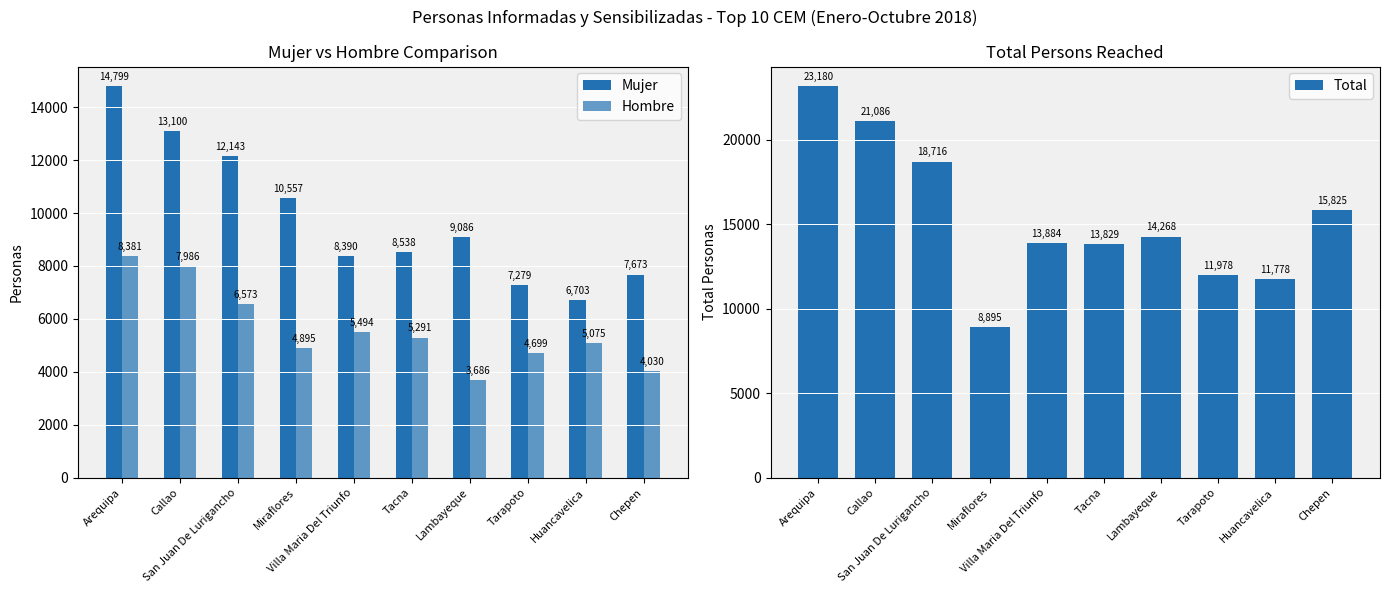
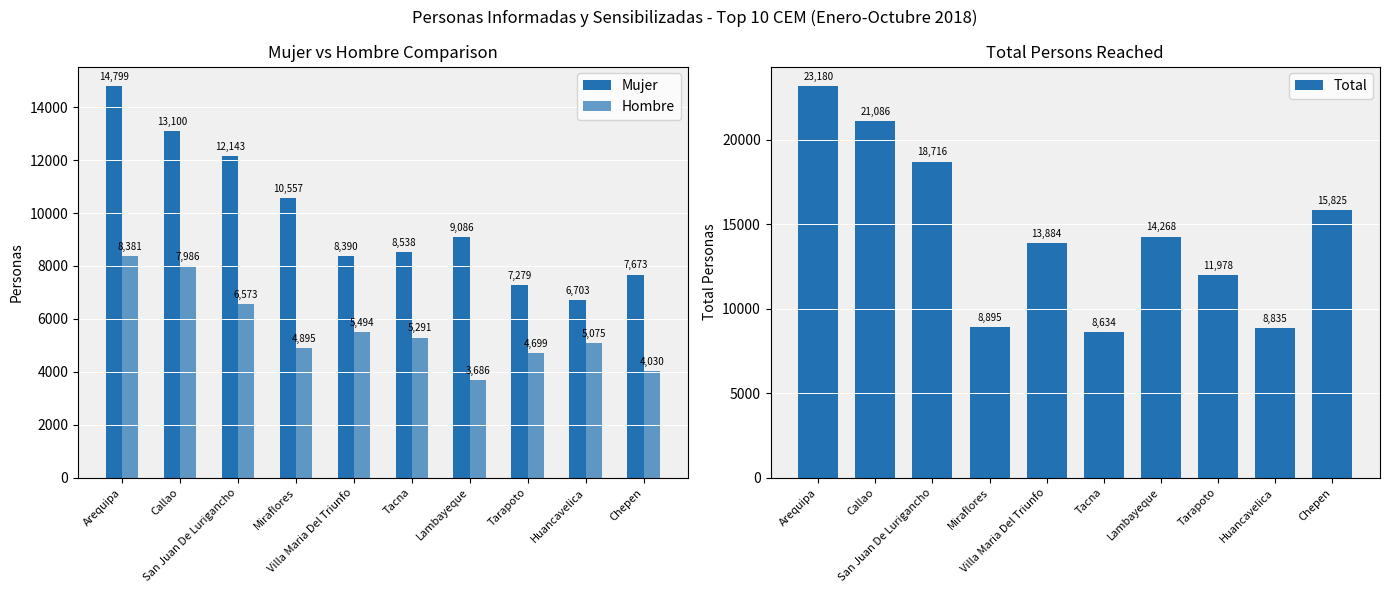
Total Persons Reached, Tacna: 13,829 -> 8,634
Total Persons Reached, Huancavelica: 11,778 -> 8,835
